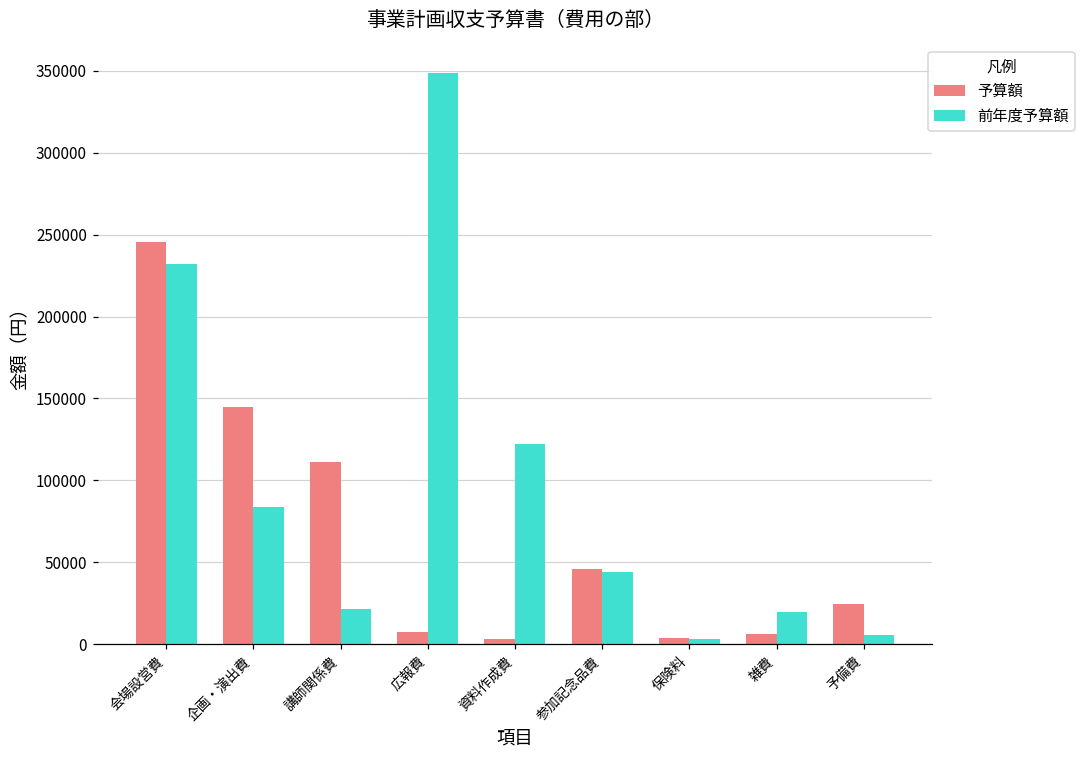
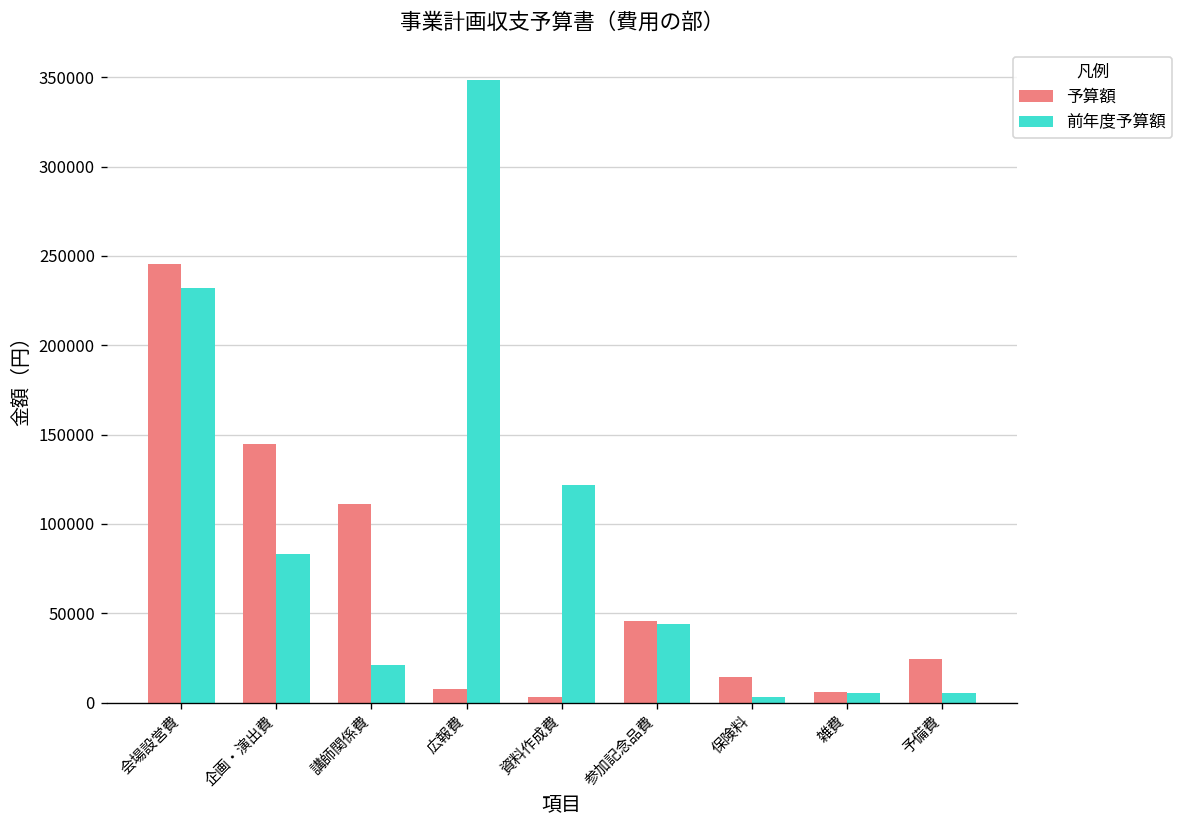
予算額, 保険料: 3000 -> 14000
前年度予算額, 雑費: 20000 -> 6000
